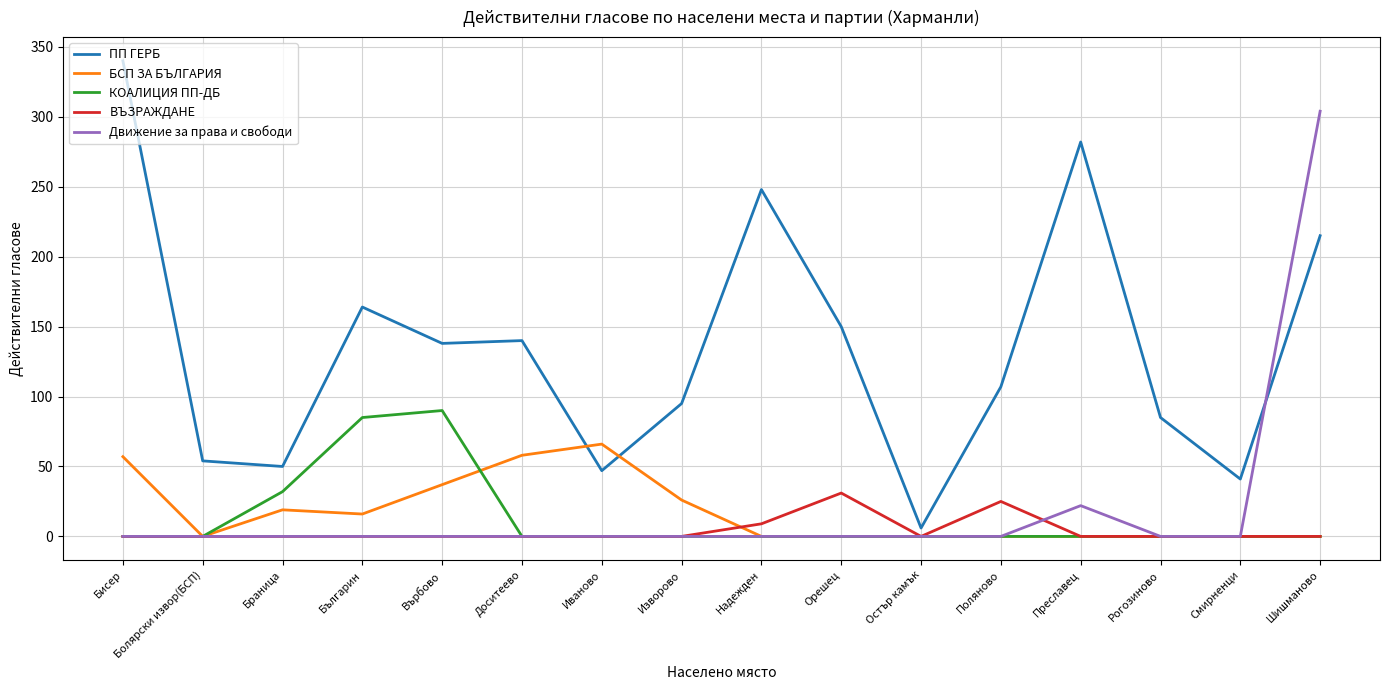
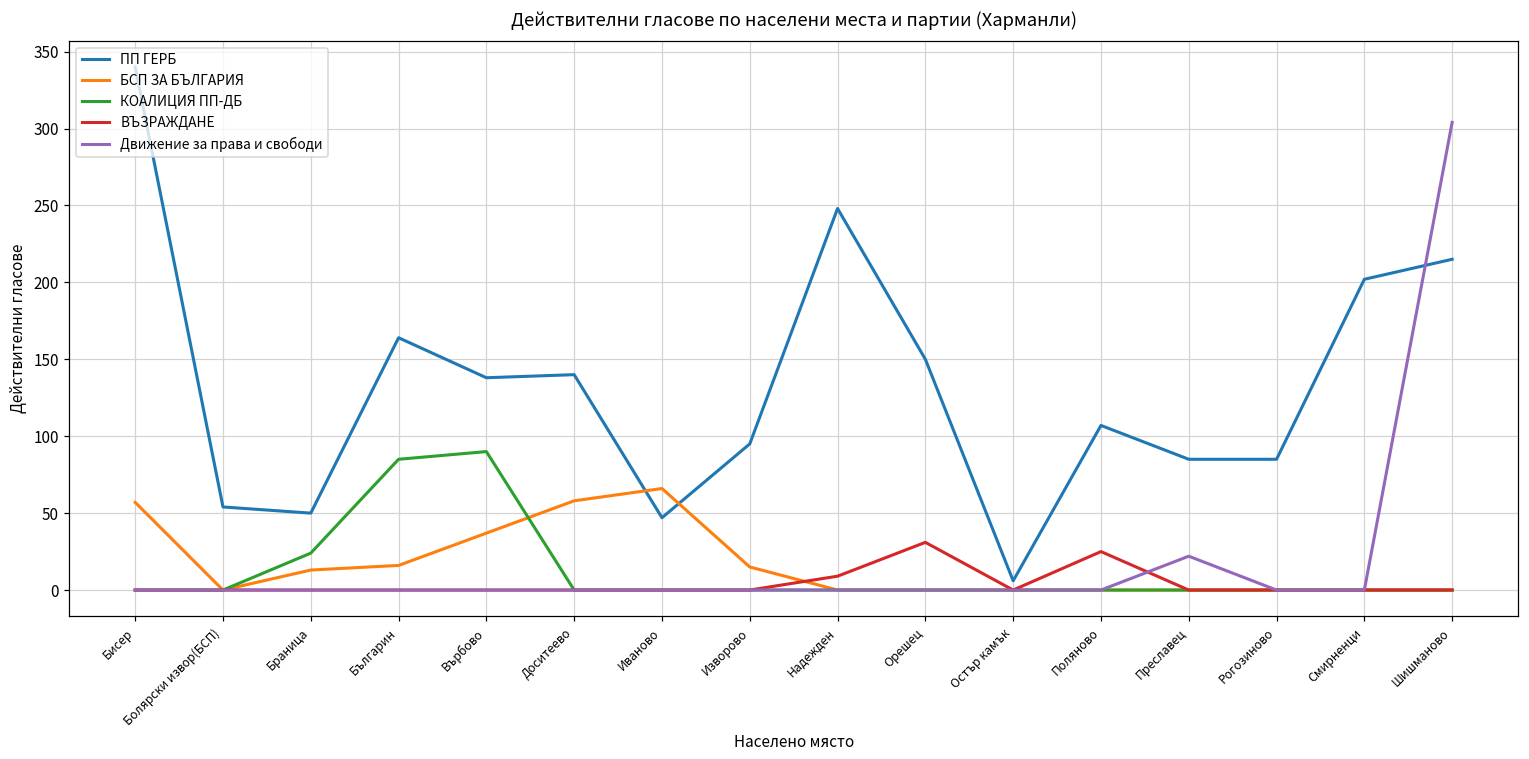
БСП ЗА БЪЛГАРИЯ, Браница: 19 -> 13
КОАЛИЦИЯ ПП-ДБ, Браница: 32 -> 24
БСП ЗА БЪЛГАРИЯ, Изворово: 26 -> 15
ПП ГЕРБ, Преславец: 282 -> 85
ПП ГЕРБ, Смирненци: 41 -> 202
